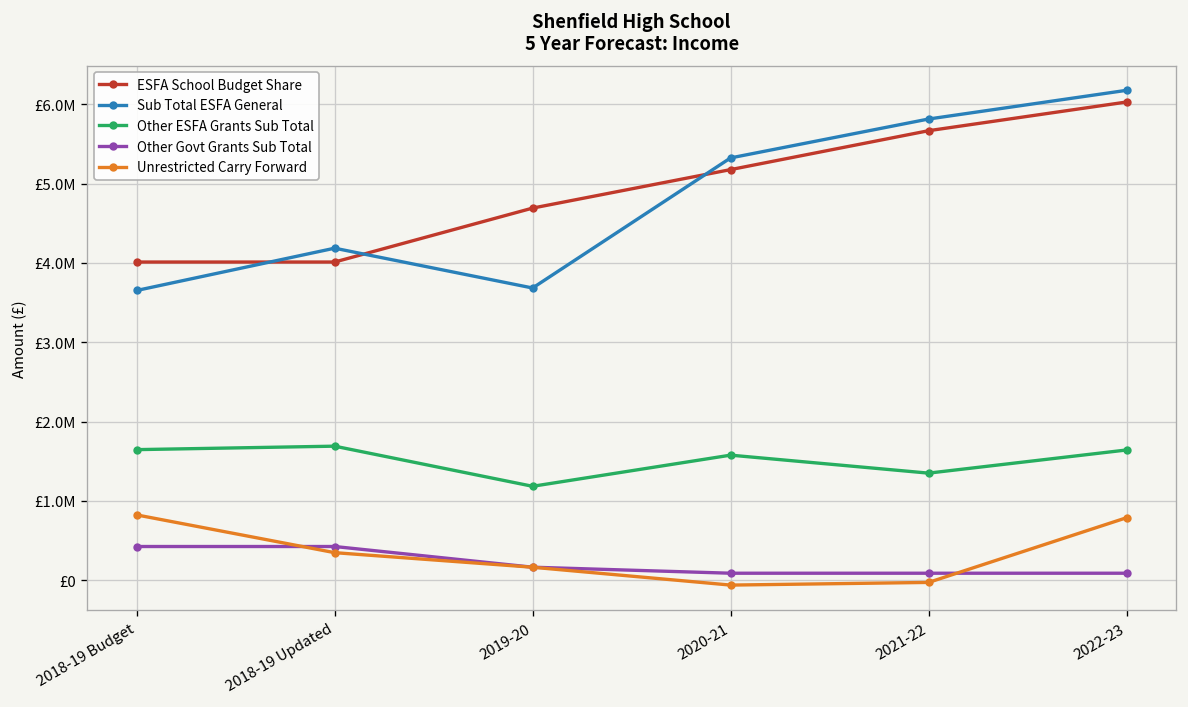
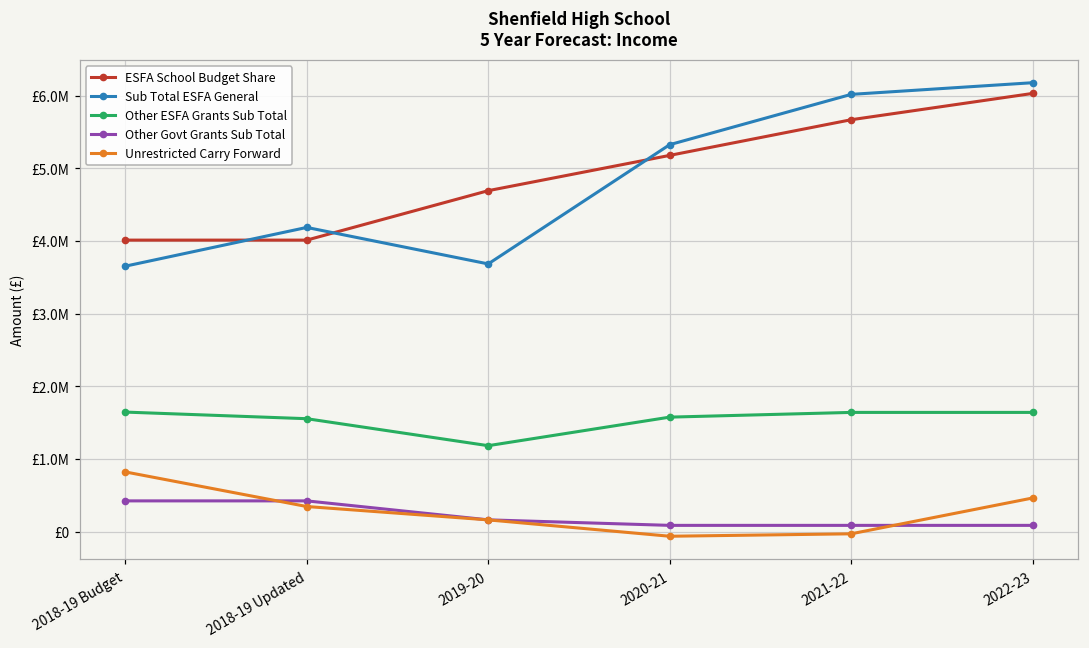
Other ESFA Grants Sub Total, 2018-19 Updated: £1700000 -> £1600000
Sub Total ESFA General, 2021-22: £5800000 -> £6000000
Other ESFA Grants Sub Total, 2021-22: £1300000 -> £1600000
Unrestricted Carry Forward, 2022-23: £800000 -> £500000
